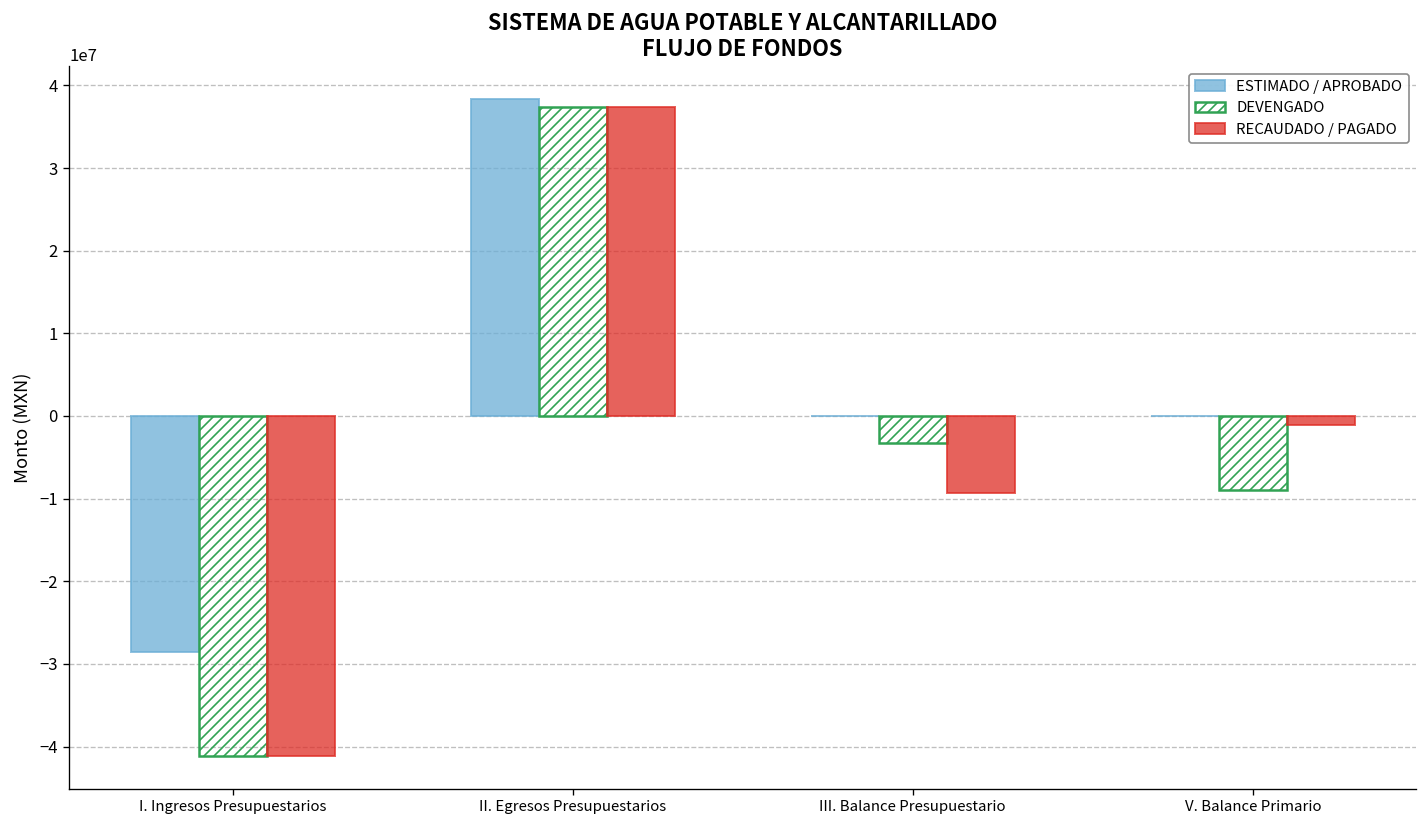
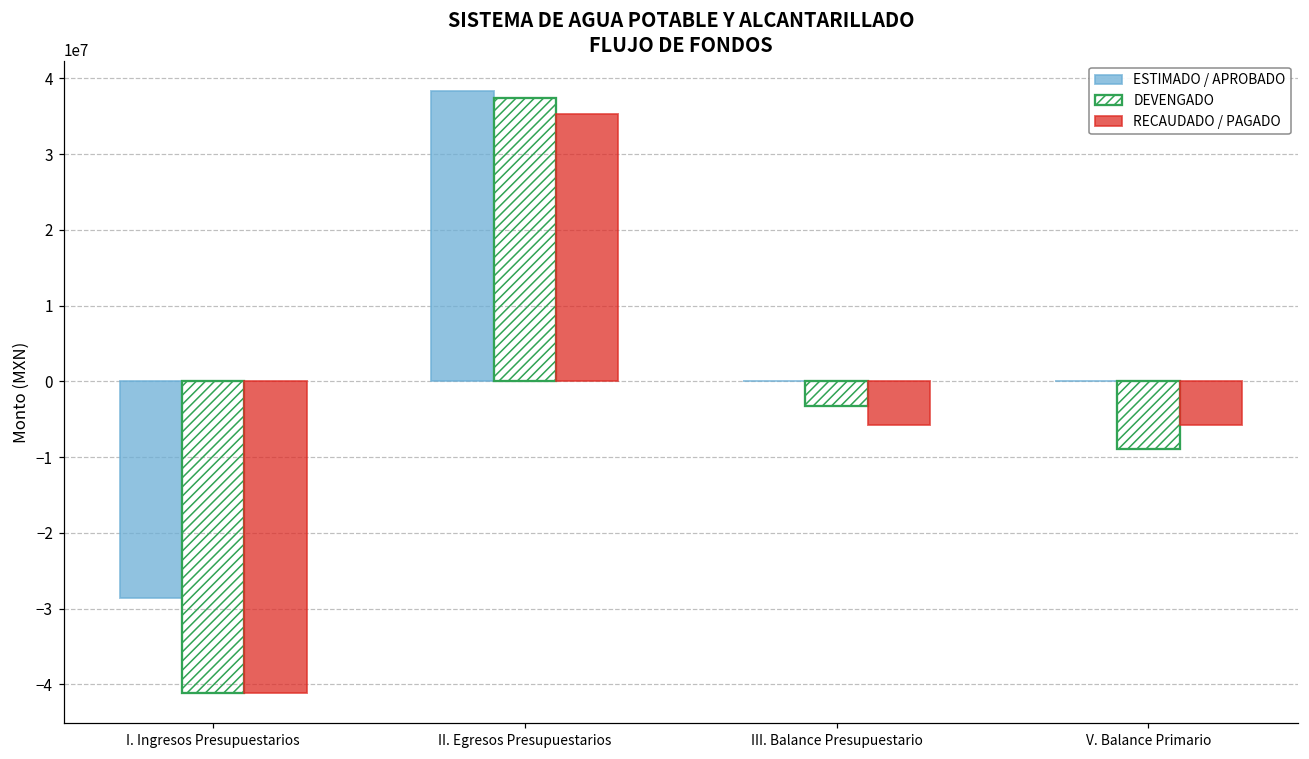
RECAUDADO / PAGADO, II. Egresos Presupuestarios: 37000000 -> 35000000
RECAUDADO / PAGADO, III. Balance Presupuestario: -9000000 -> -6000000
RECAUDADO / PAGADO, V. Balance Primario: -1000000 -> -6000000
